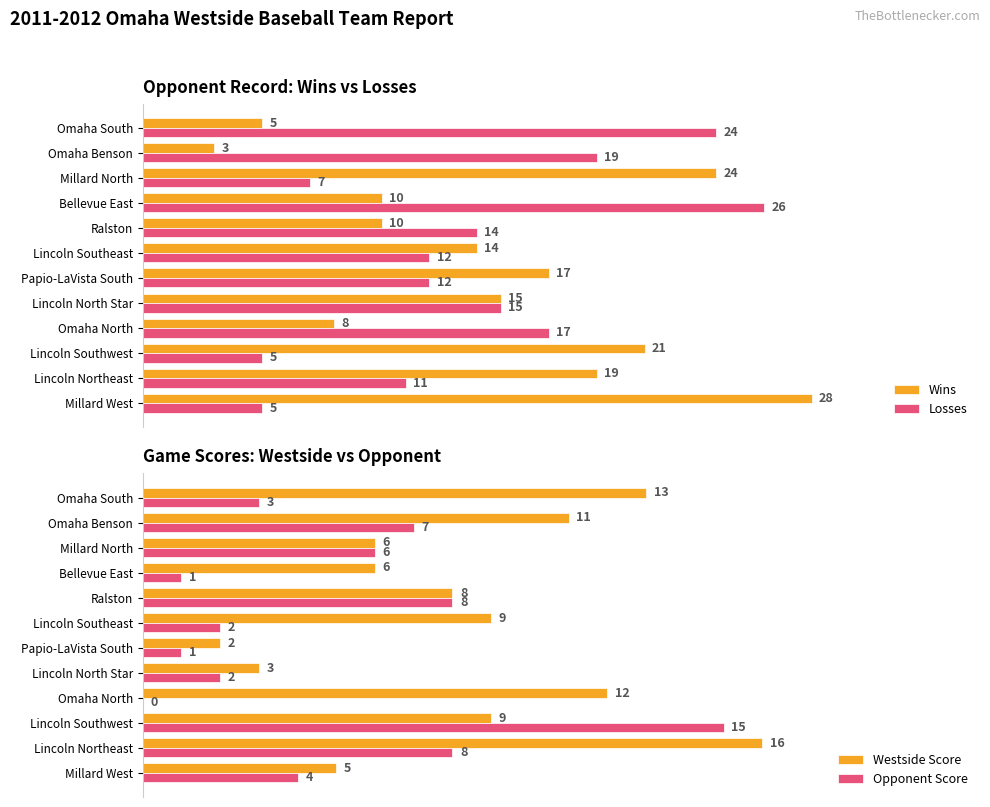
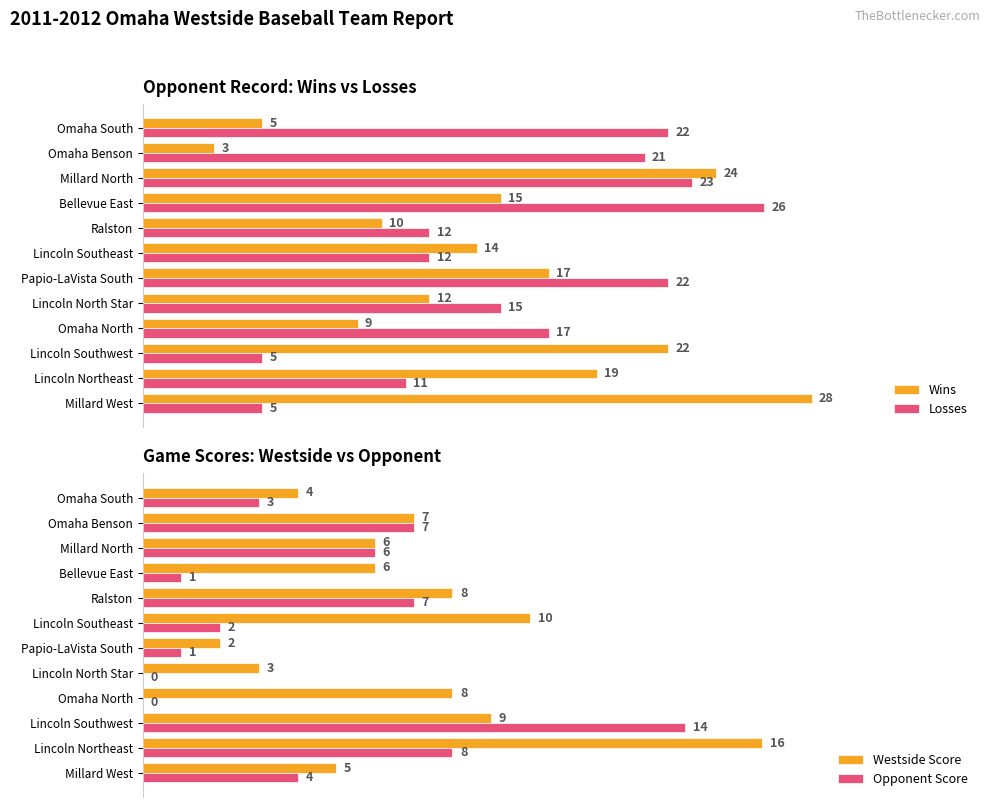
Opponent Record: Wins vs Losses, Losses, Omaha South: 24 -> 22
Opponent Record: Wins vs Losses, Losses, Omaha Benson: 19 -> 21
Opponent Record: Wins vs Losses, Losses, Millard North: 7 -> 23
Opponent Record: Wins vs Losses, Wins, Bellevue East: 10 -> 15
Opponent Record: Wins vs Losses, Losses, Ralston: 14 -> 12
Opponent Record: Wins vs Losses, Losses, Papio-LaVista South: 12 -> 22
Opponent Record: Wins vs Losses, Wins, Lincoln North Star: 15 -> 12
Opponent Record: Wins vs Losses, Wins, Omaha North: 8 -> 9
Opponent Record: Wins vs Losses, Wins, Lincoln Southwest: 21 -> 22
Game Scores: Westside vs Opponent, Westside Score, Omaha South: 13 -> 4
Game Scores: Westside vs Opponent, Westside Score, Omaha Benson: 11 -> 7
Game Scores: Westside vs Opponent, Opponent Score, Ralston: 8 -> 7
Game Scores: Westside vs Opponent, Westside Score, Lincoln Southeast: 9 -> 10
Game Scores: Westside vs Opponent, Opponent Score, Lincoln North Star: 2 -> 0
Game Scores: Westside vs Opponent, Westside Score, Omaha North: 12 -> 8
Game Scores: Westside vs Opponent, Opponent Score, Lincoln Southwest: 15 -> 14
